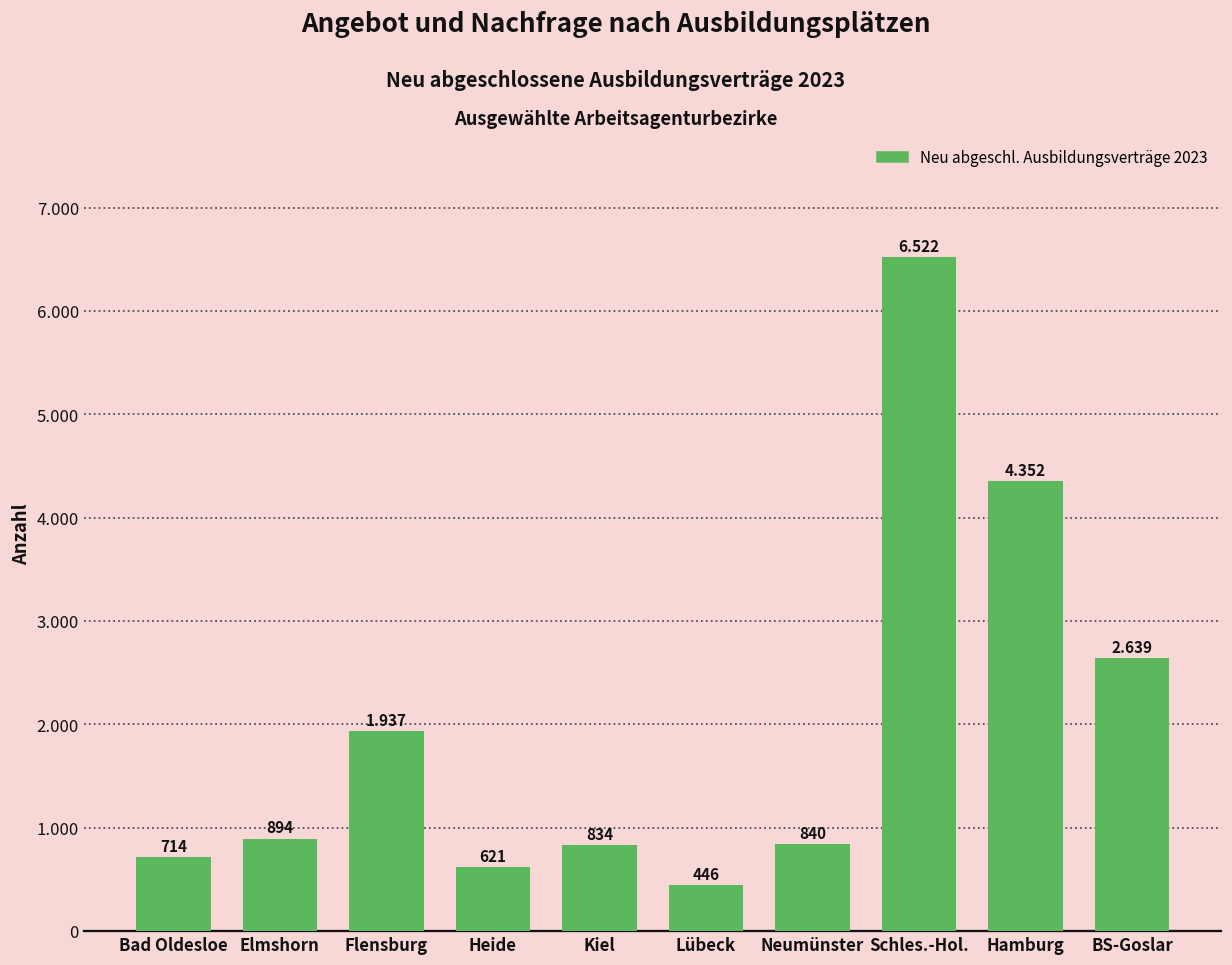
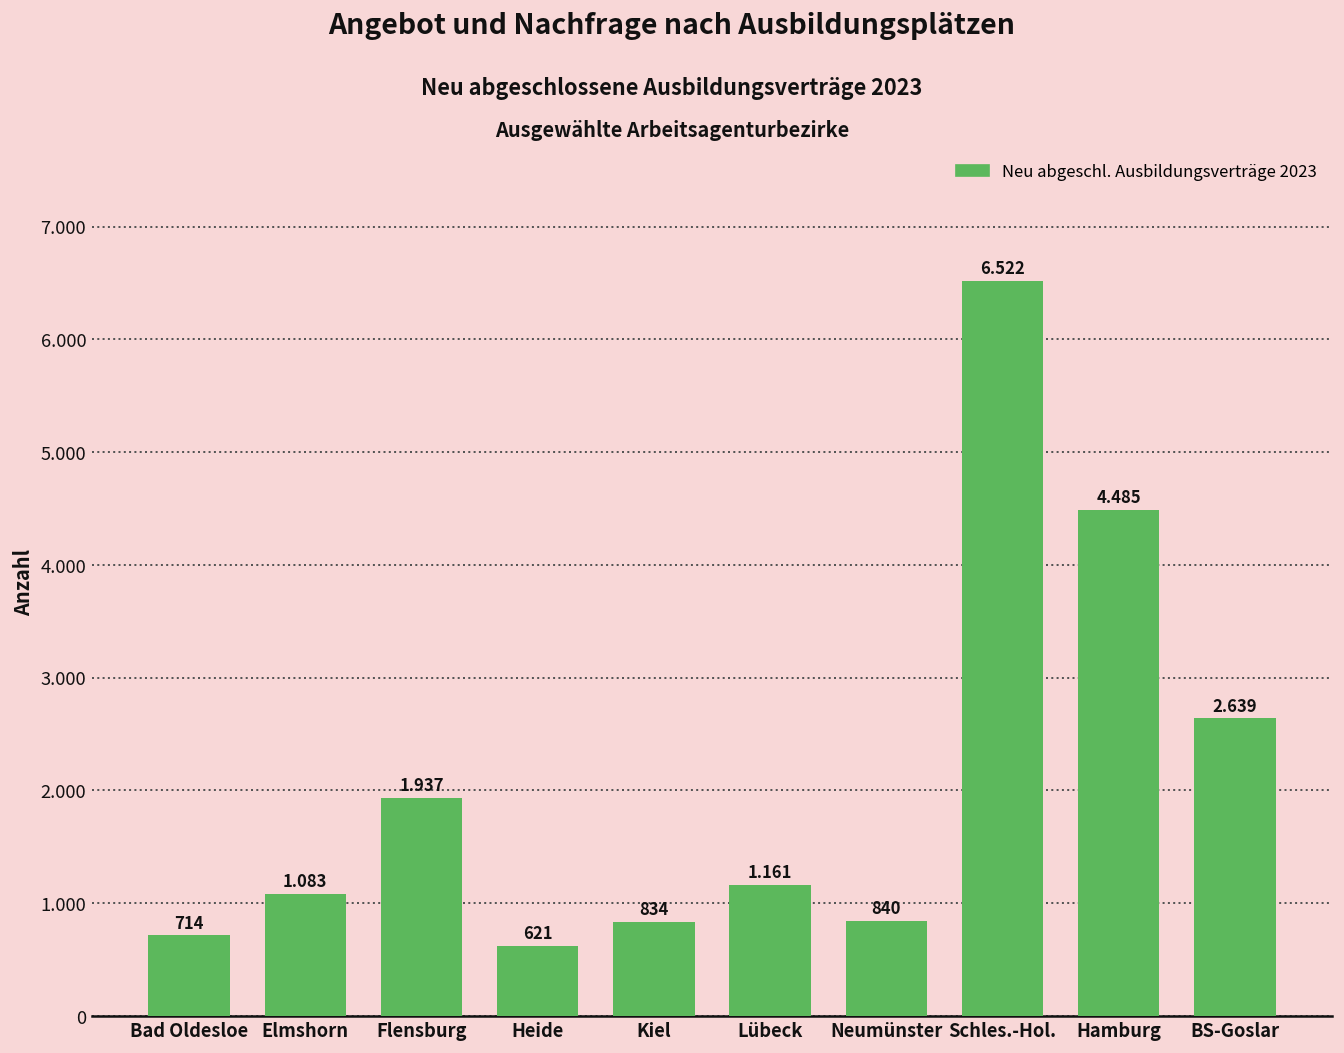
Elmshorn: 894 -> 1.083
Lübeck: 446 -> 1.161
Hamburg: 4.352 -> 4.485
